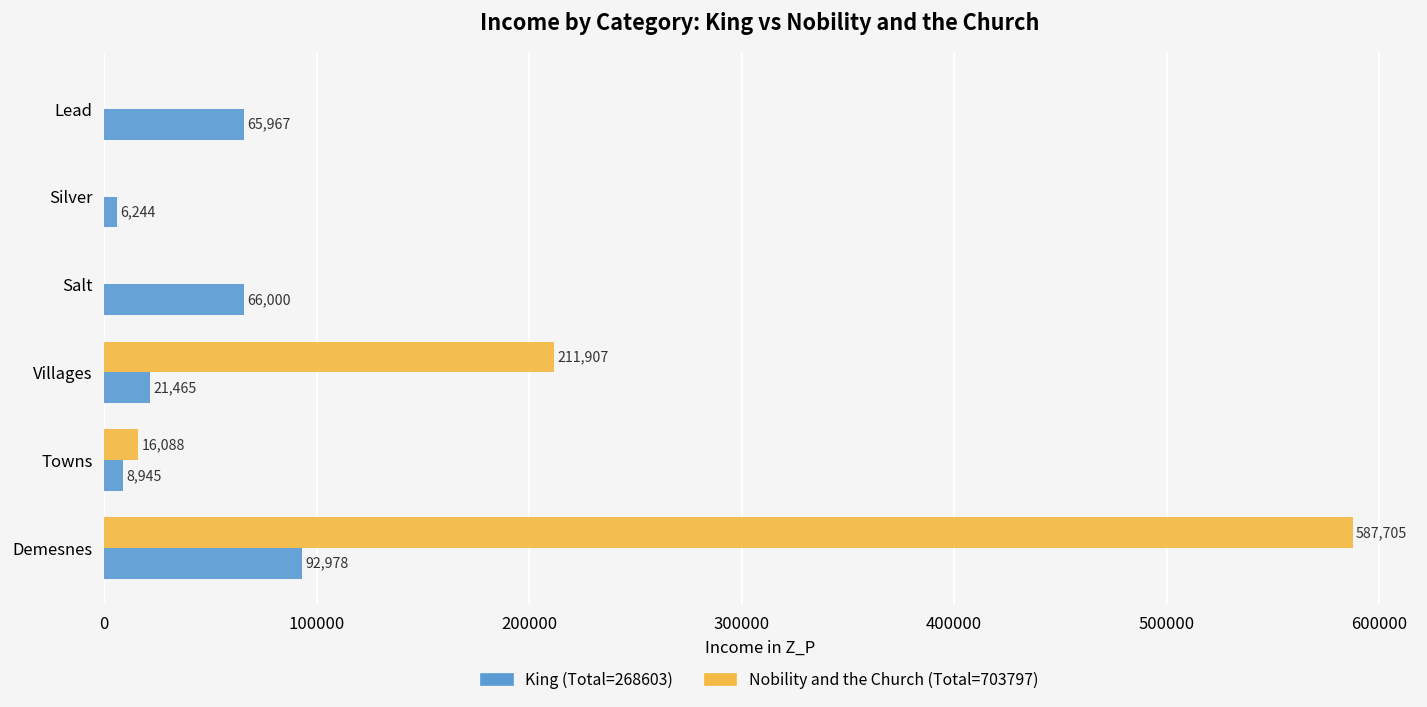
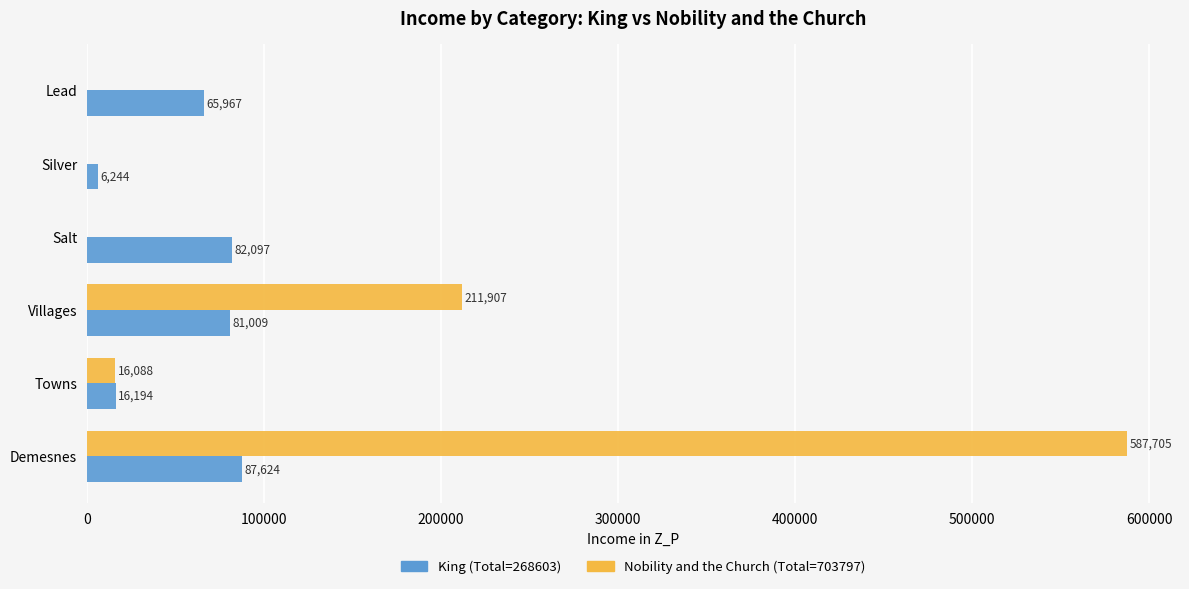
King (Total=268603), Salt: 66,000 -> 82,097
King (Total=268603), Villages: 21,465 -> 81,009
King (Total=268603), Towns: 8,945 -> 16,194
King (Total=268603), Demesnes: 92,978 -> 87,624
